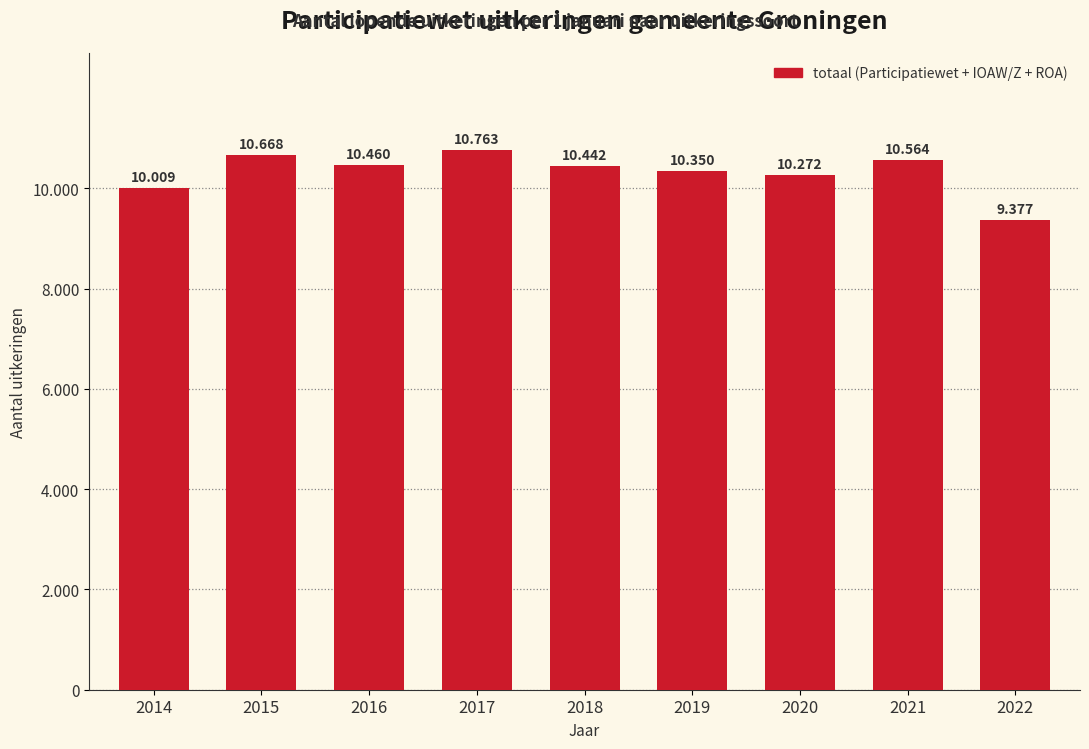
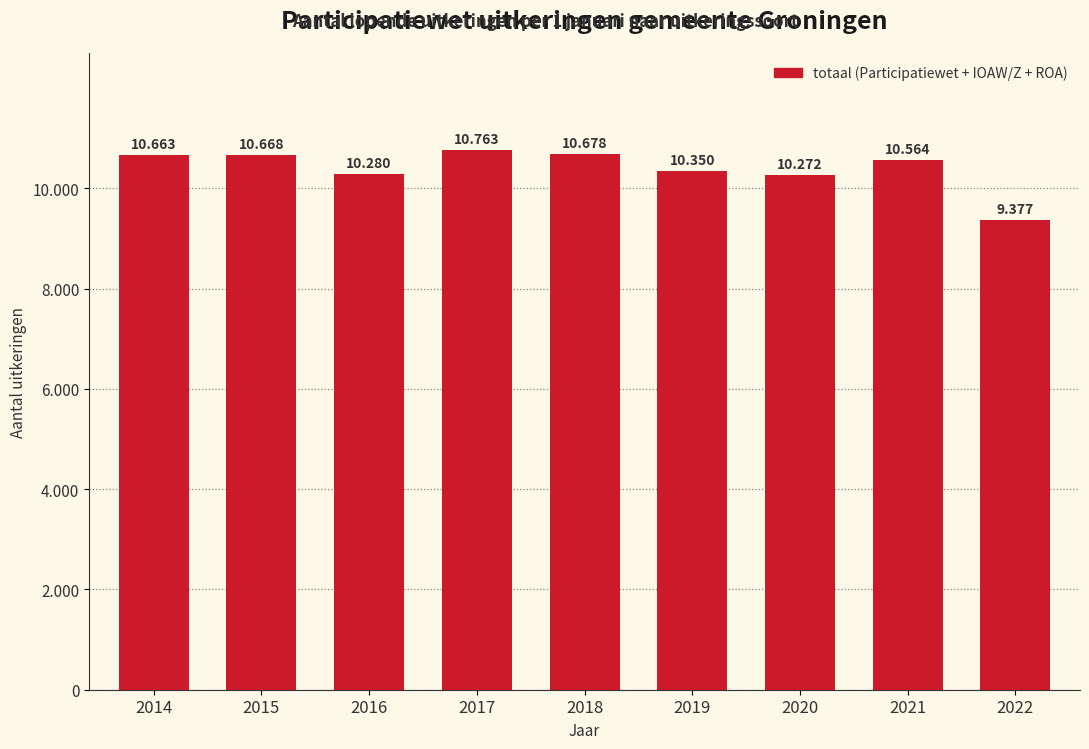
2014: 10.009 -> 10.663
2016: 10.460 -> 10.280
2018: 10.442 -> 10.678
